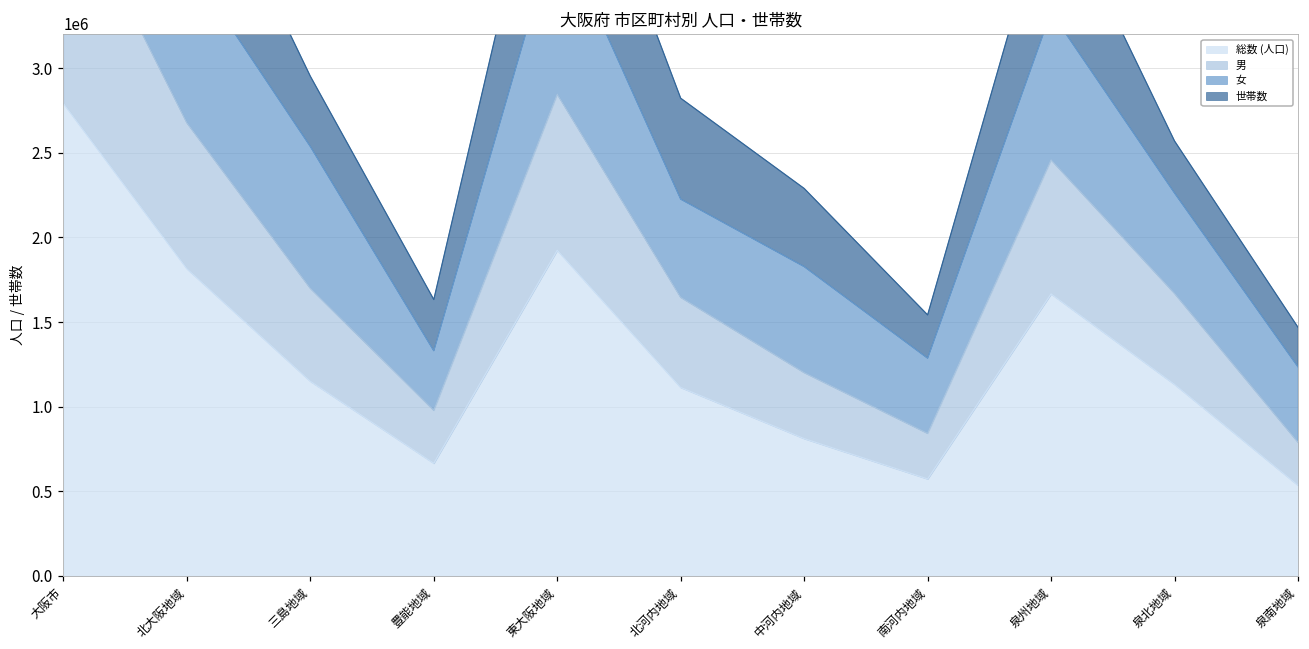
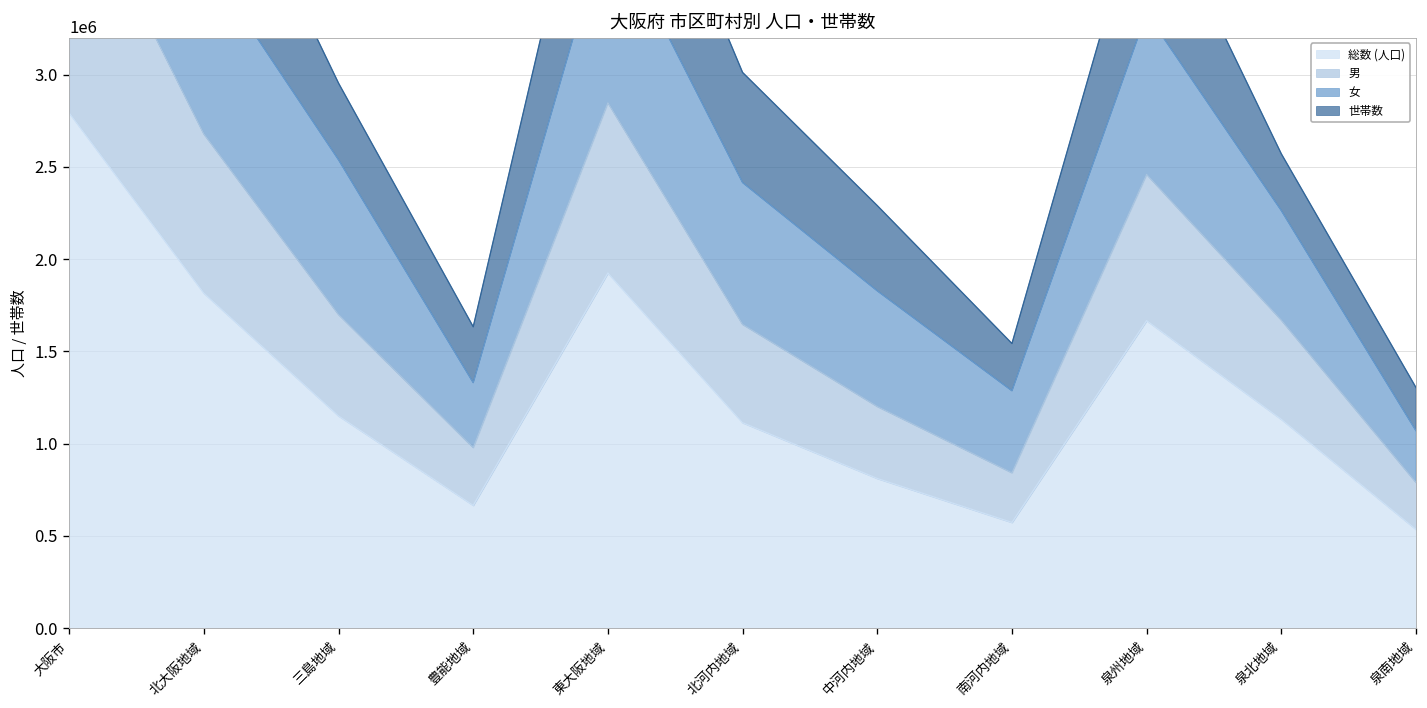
女, 北河内地域: 580000 -> 770000
女, 泉南地域: 450000 -> 280000
